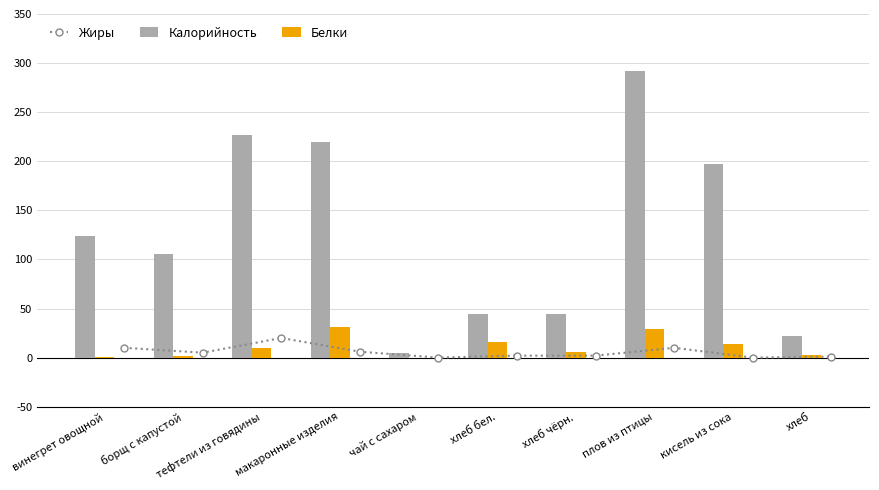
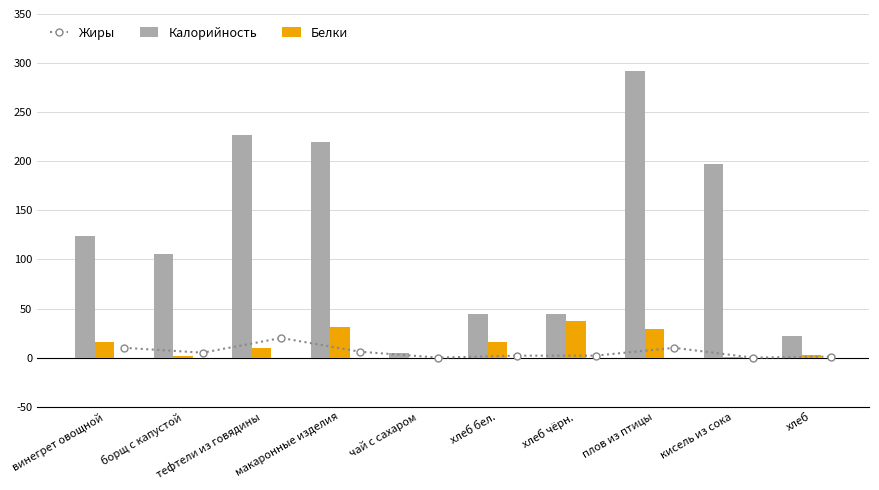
Белки, винегрет овощной: 0 -> 20
Белки, хлеб чёрн.: 10 -> 40
Белки, кисель из сока: 10 -> 0
